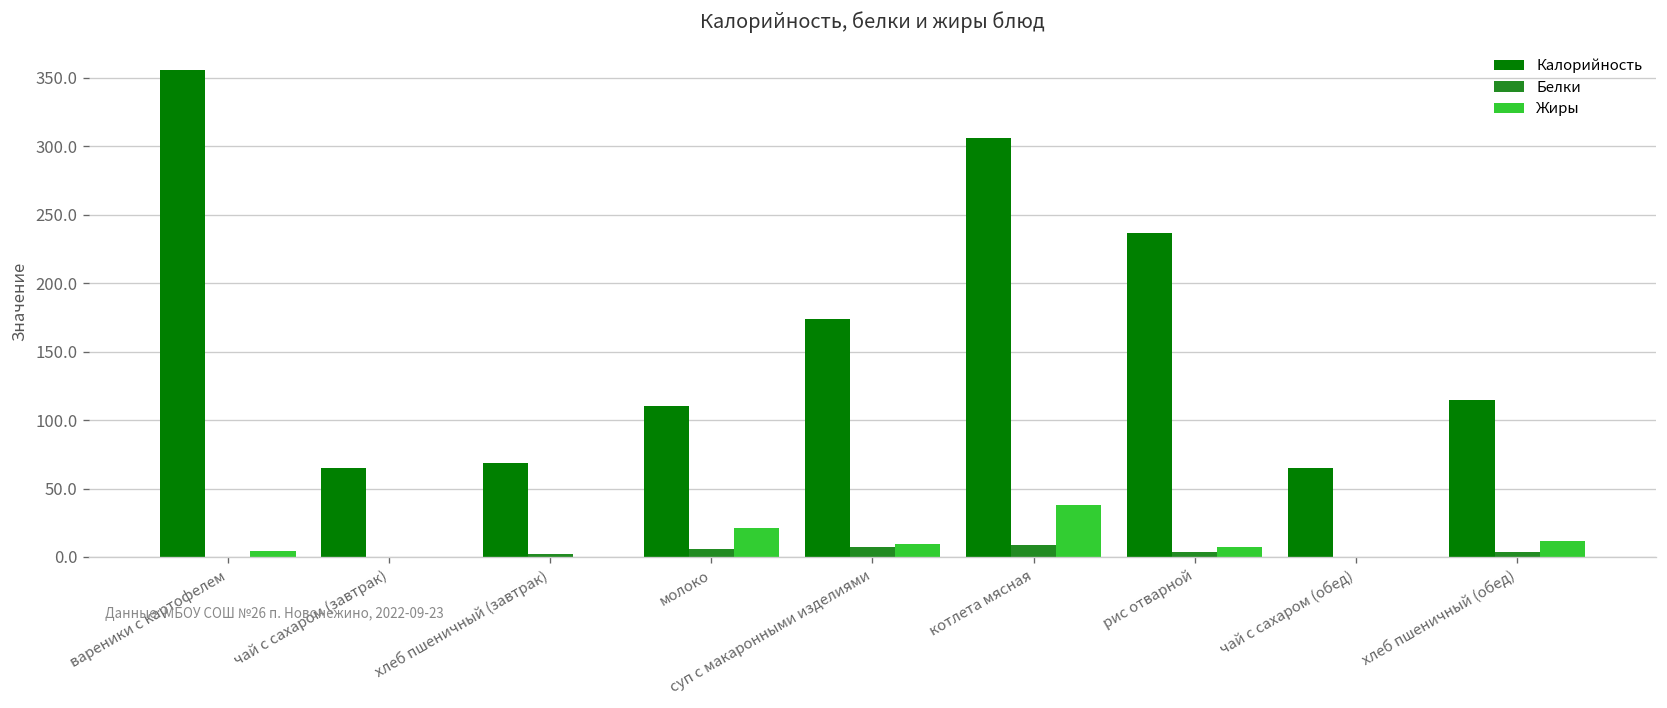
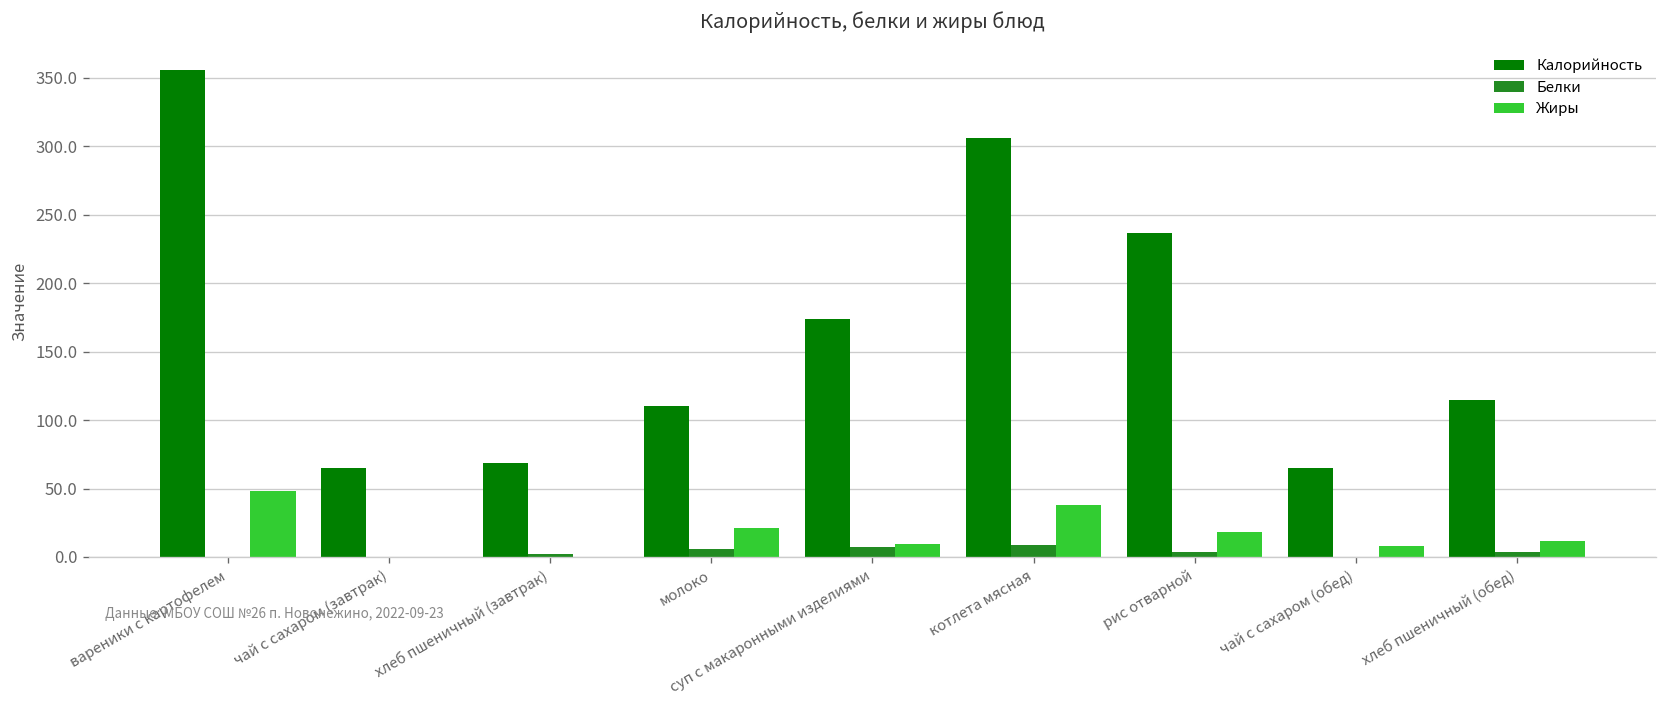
Жиры, вареники с картофелем: 4 -> 49
Жиры, рис отварной: 7 -> 18
Жиры, чай с сахаром (обед): 0 -> 8
